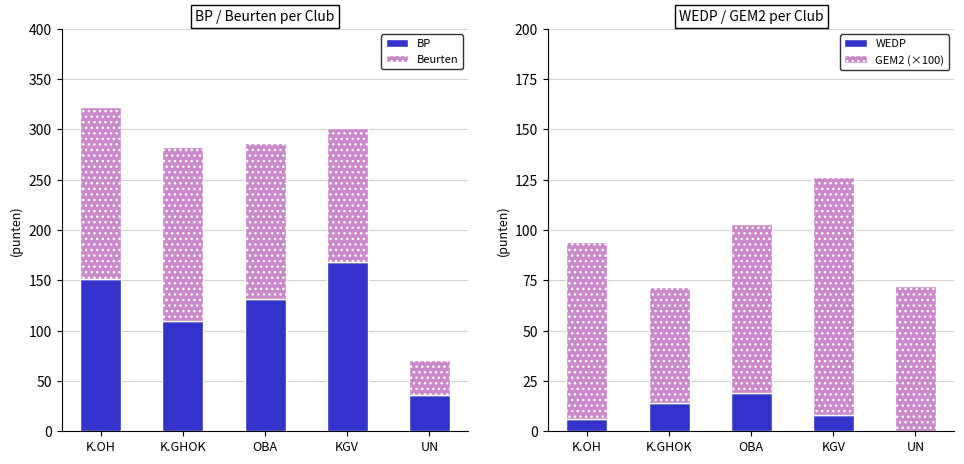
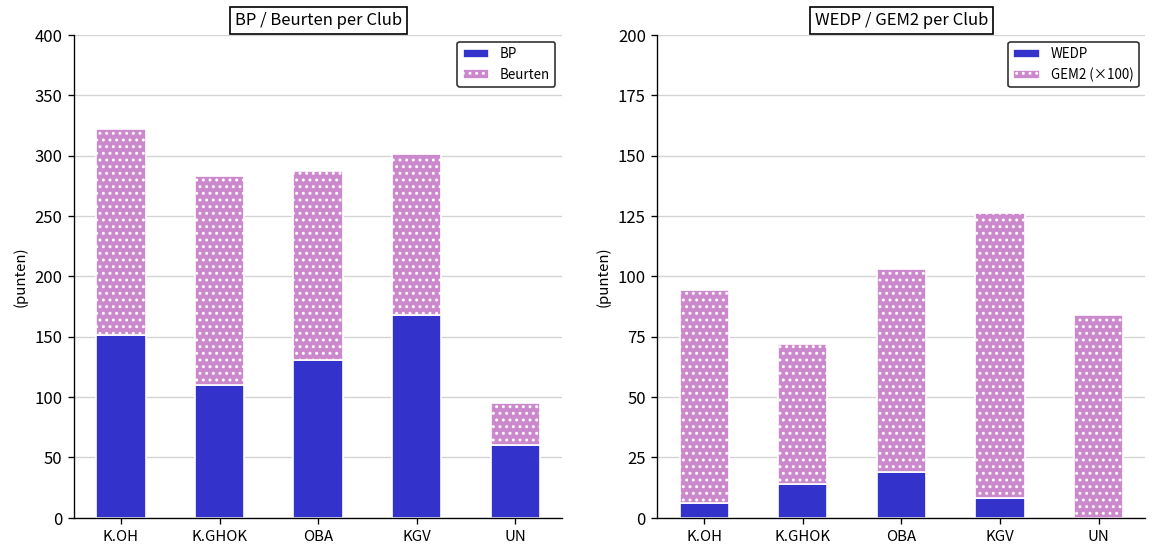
BP / Beurten per Club, BP, UN: 36 -> 60
WEDP / GEM2 per Club, GEM2 (×100), UN: 72 -> 84
